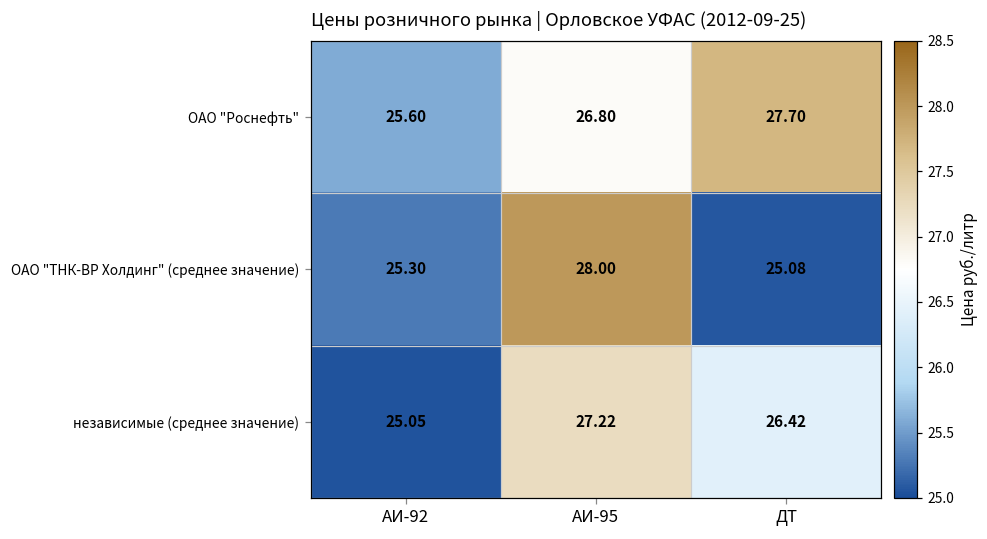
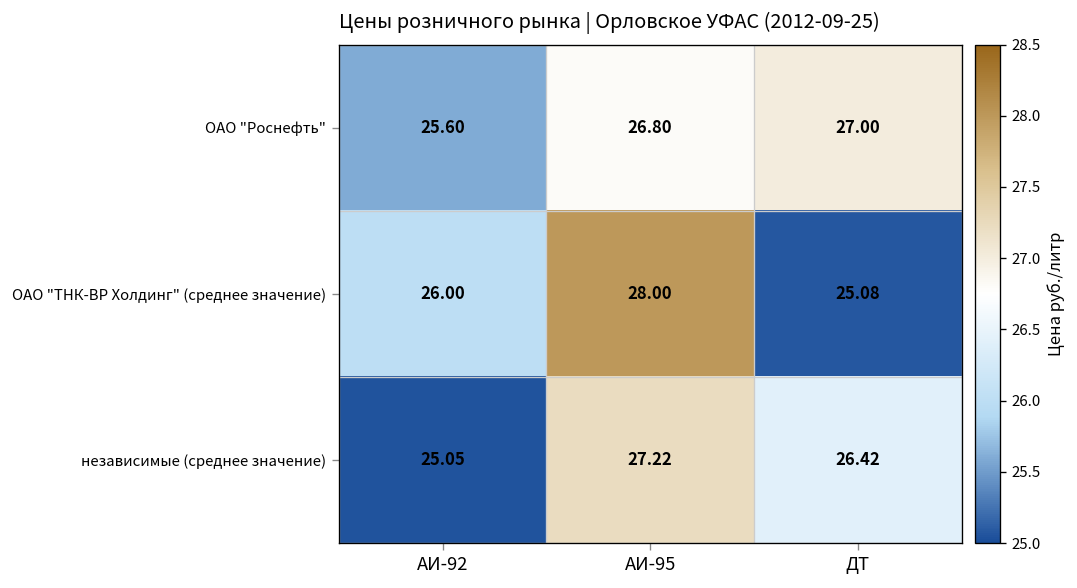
ОАО "Роснефть", ДТ: 27.70 -> 27.00
ОАО "ТНК-ВР Холдинг" (среднее значение), АИ-92: 25.30 -> 26.00
